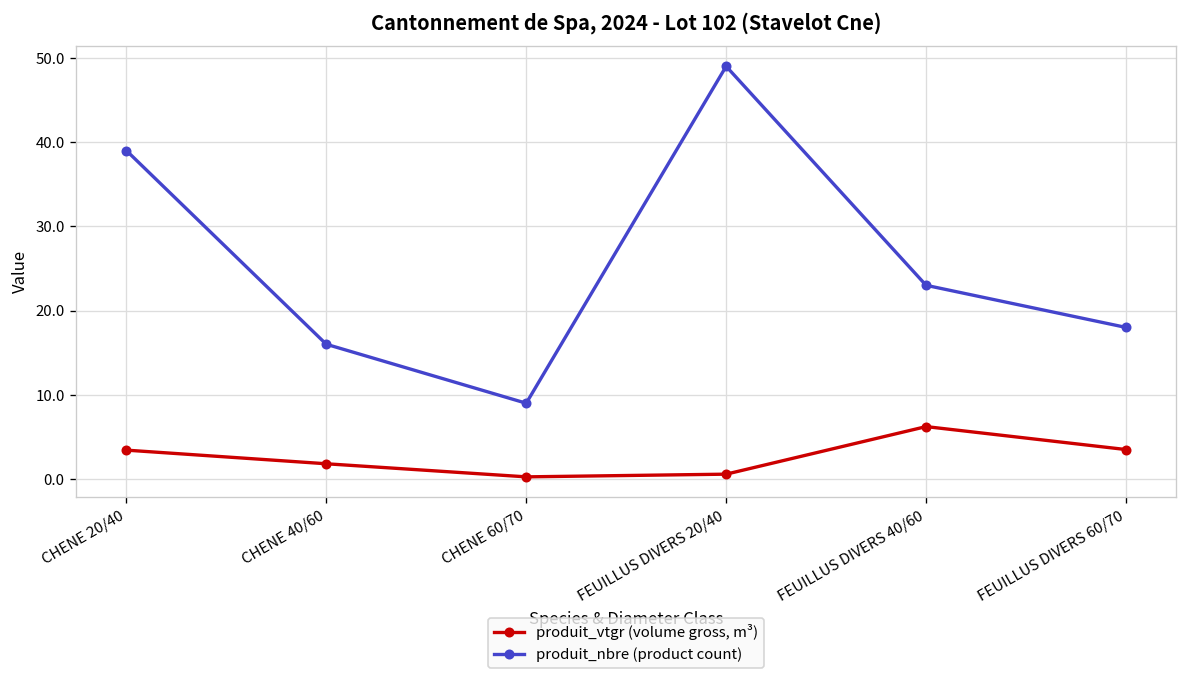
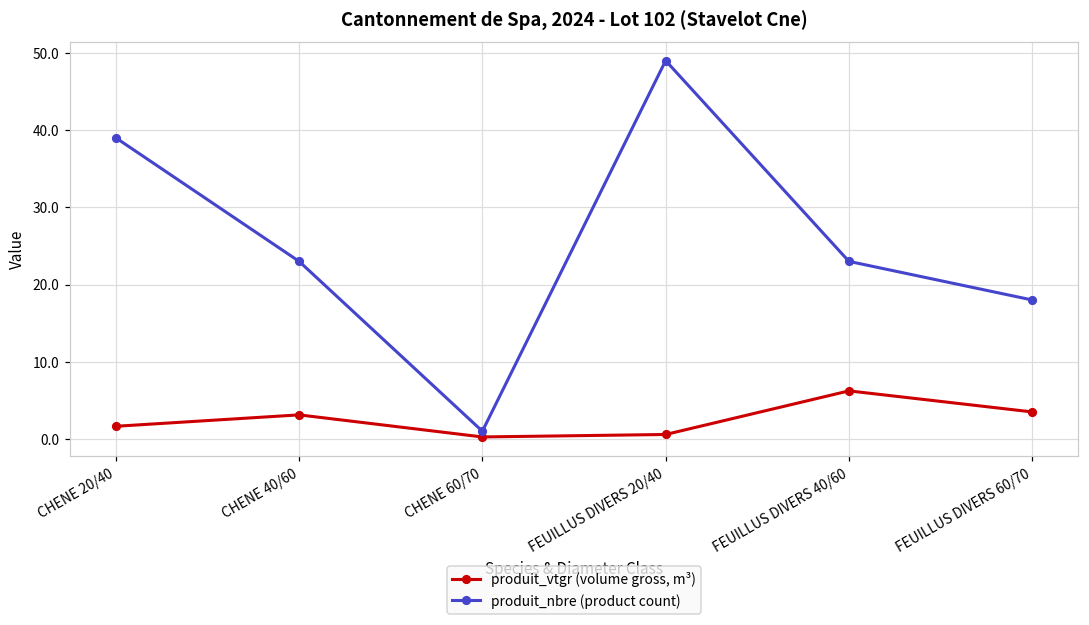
produit_vtgr (volume gross, m³), CHENE 20/40: 3 -> 2
produit_vtgr (volume gross, m³), CHENE 40/60: 2 -> 3
produit_nbre (product count), CHENE 40/60: 16 -> 23
produit_nbre (product count), CHENE 60/70: 9 -> 1
